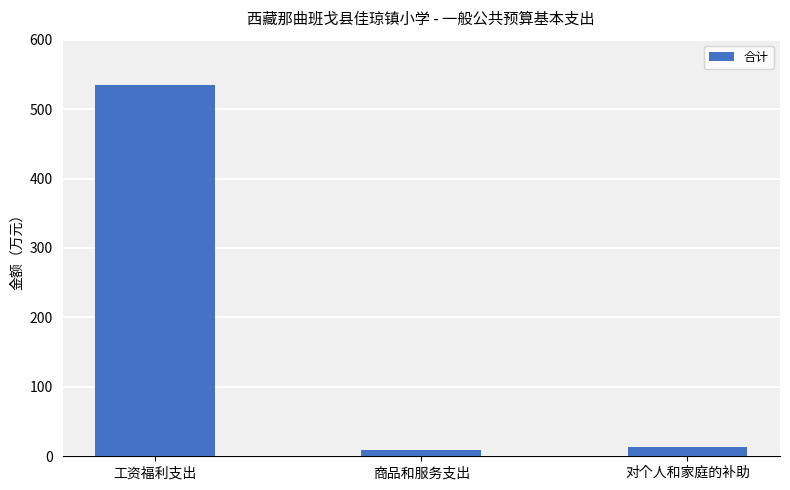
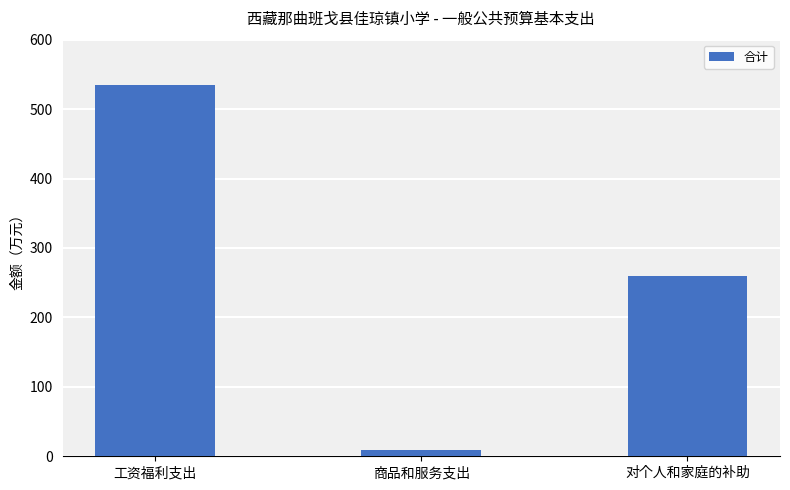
对个人和家庭的补助: 10 -> 260
